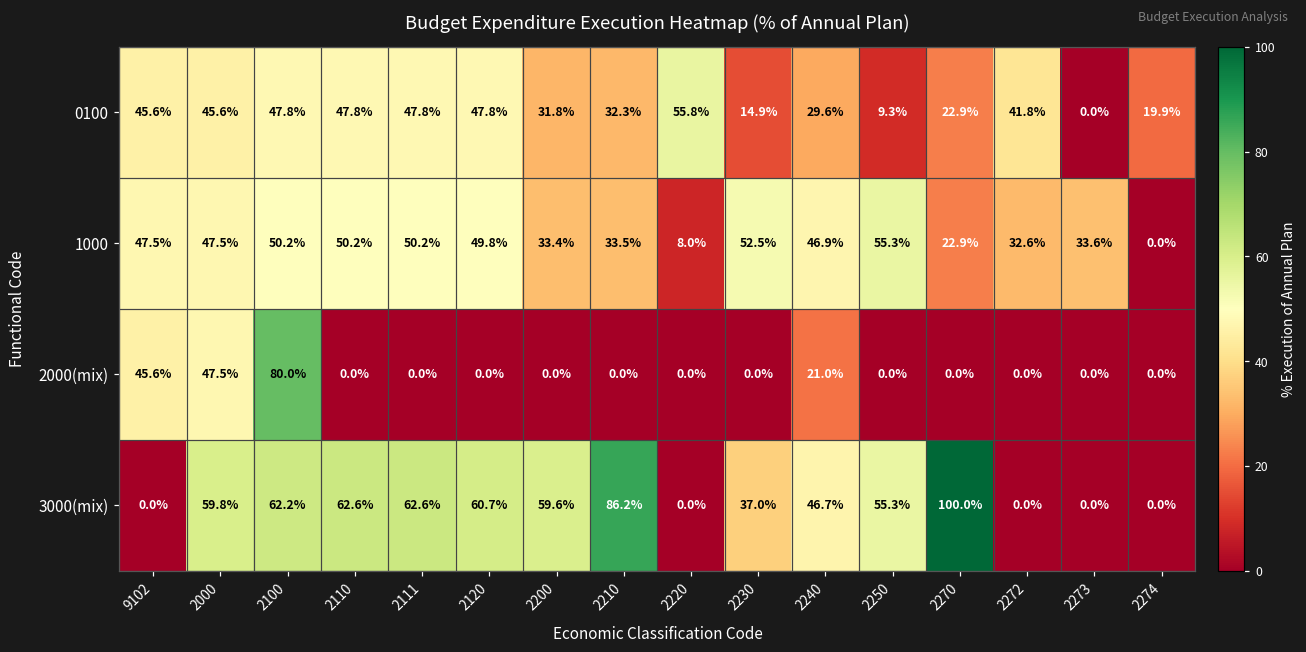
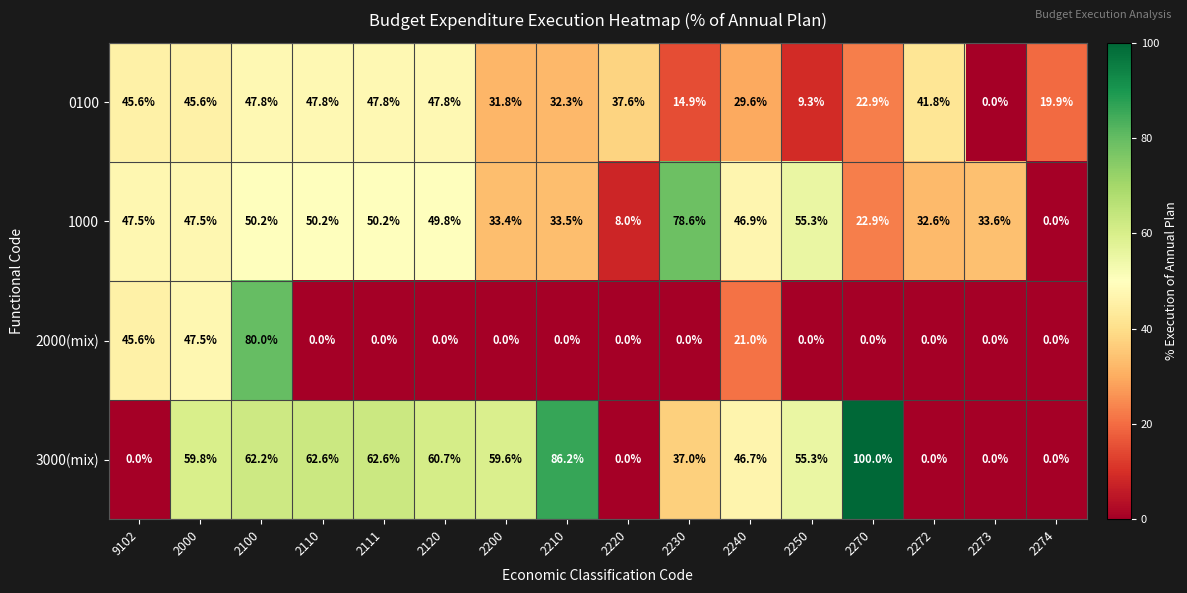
0100, 2220: 55.8% -> 37.6%
1000, 2230: 52.5% -> 78.6%
